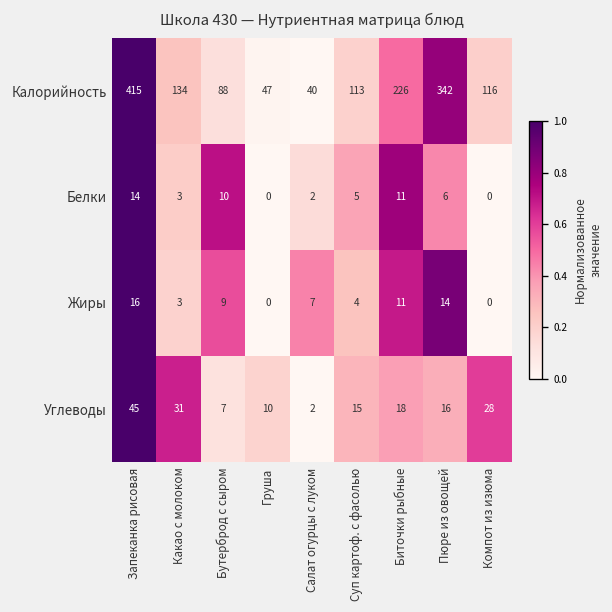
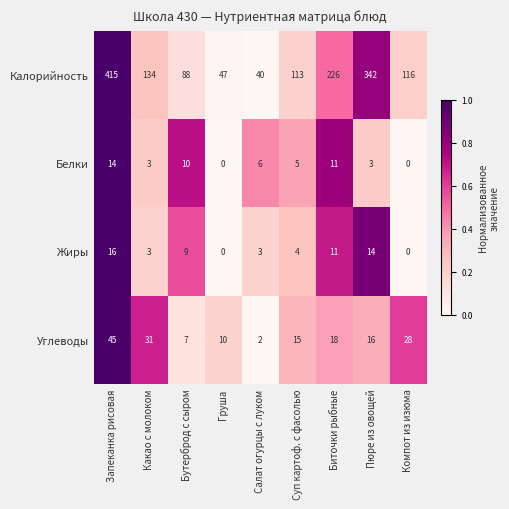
Белки, Салат огурцы с луком: 2 -> 6
Белки, Пюре из овощей: 6 -> 3
Жиры, Салат огурцы с луком: 7 -> 3
